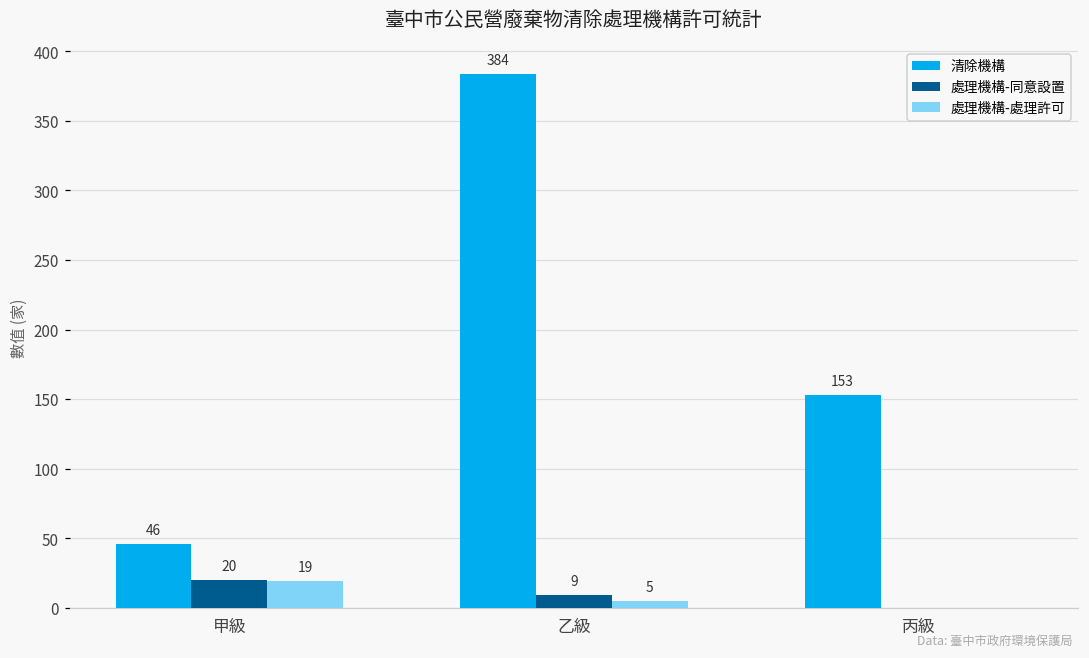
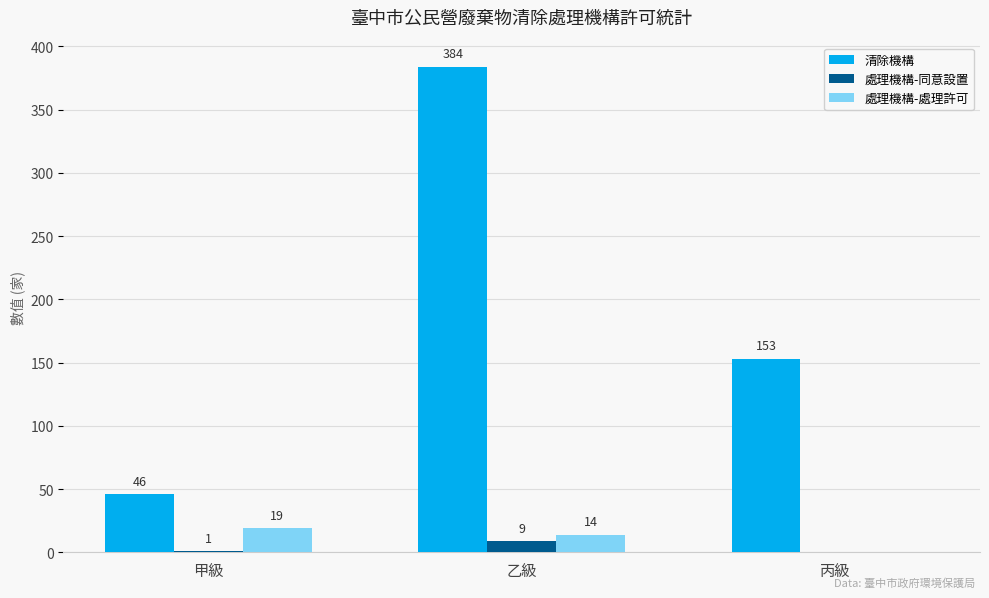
處理機構-同意設置, 甲級: 20 -> 1
處理機構-處理許可, 乙級: 5 -> 14
